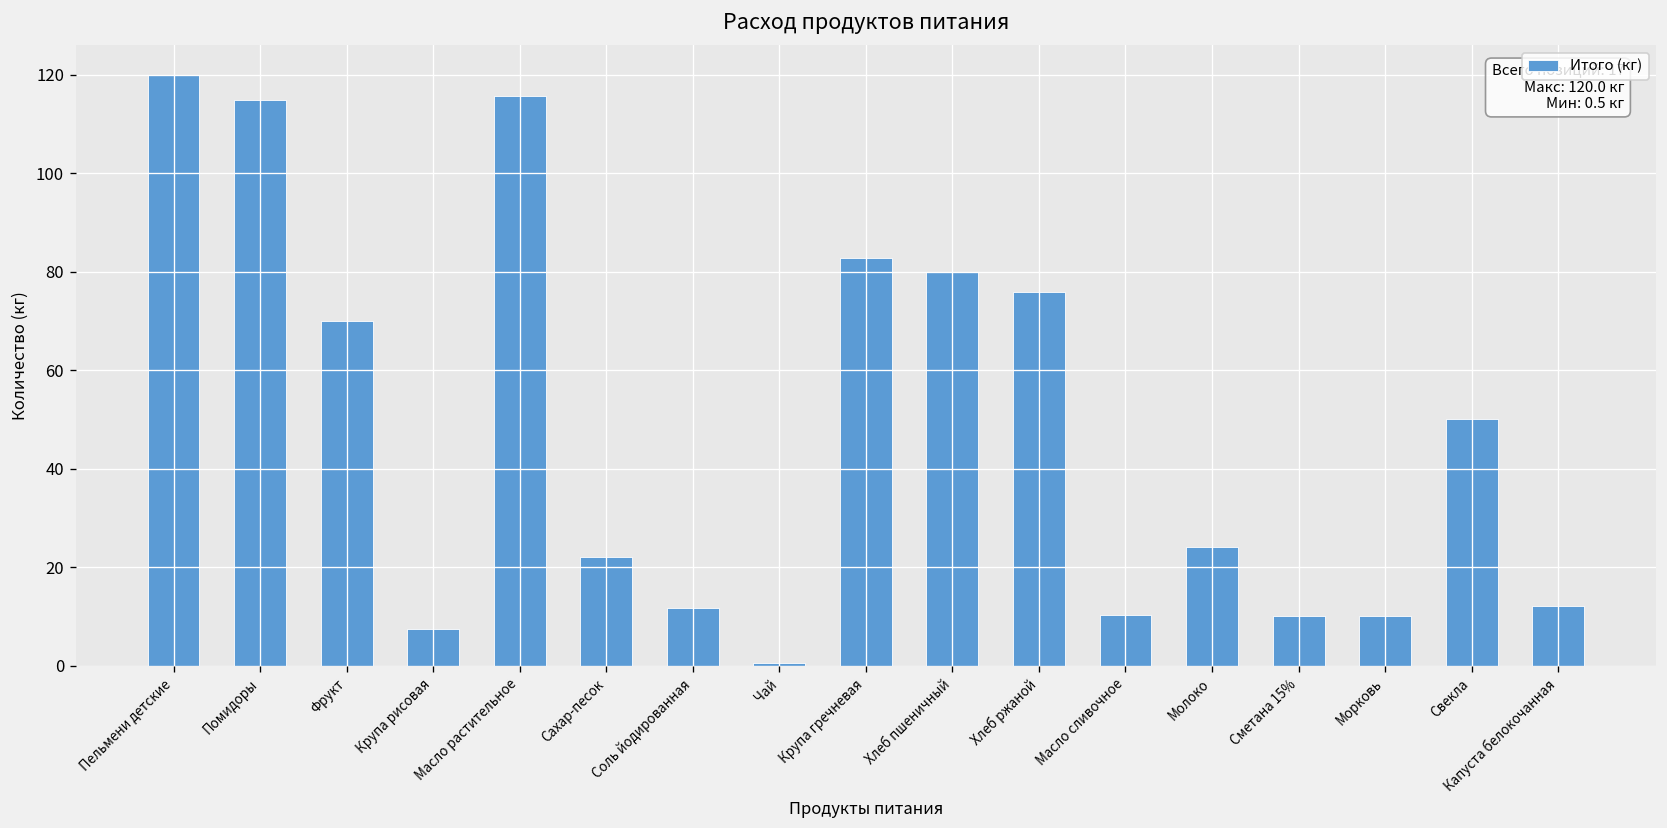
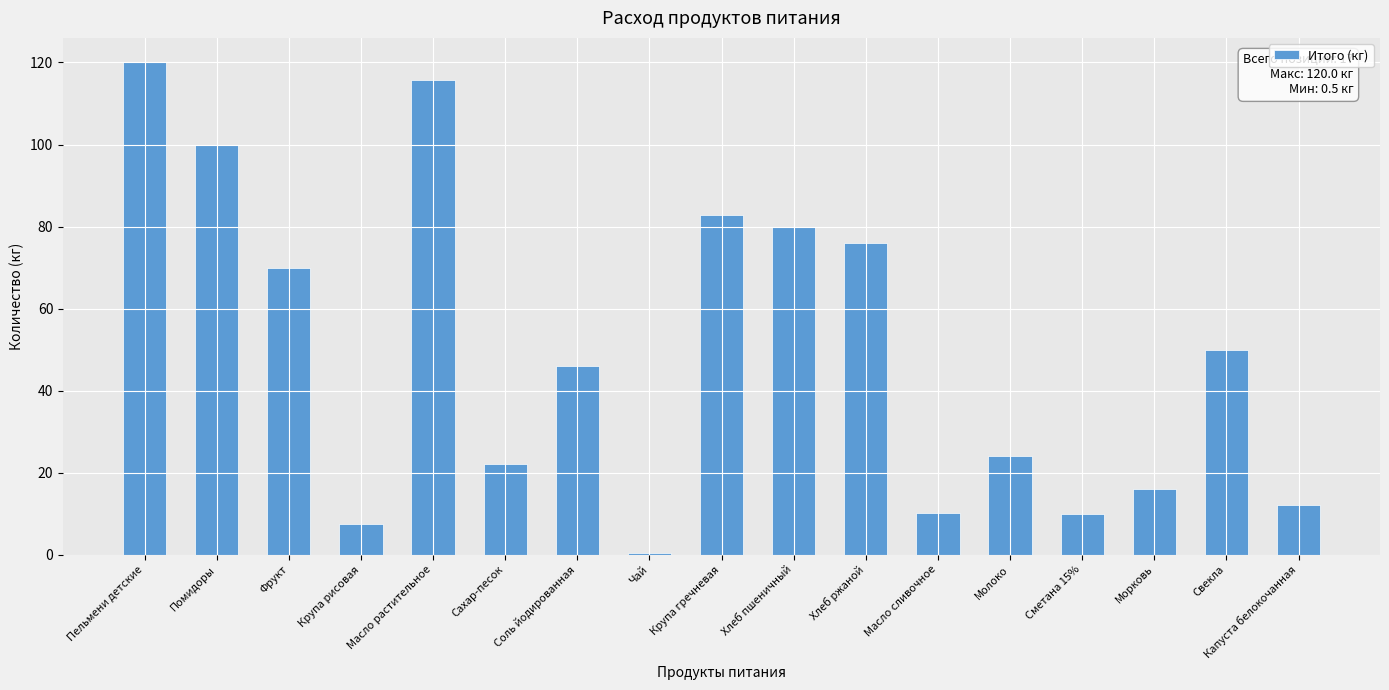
Помидоры: 115 -> 100
Соль йодированная: 12 -> 46
Морковь: 10 -> 16
